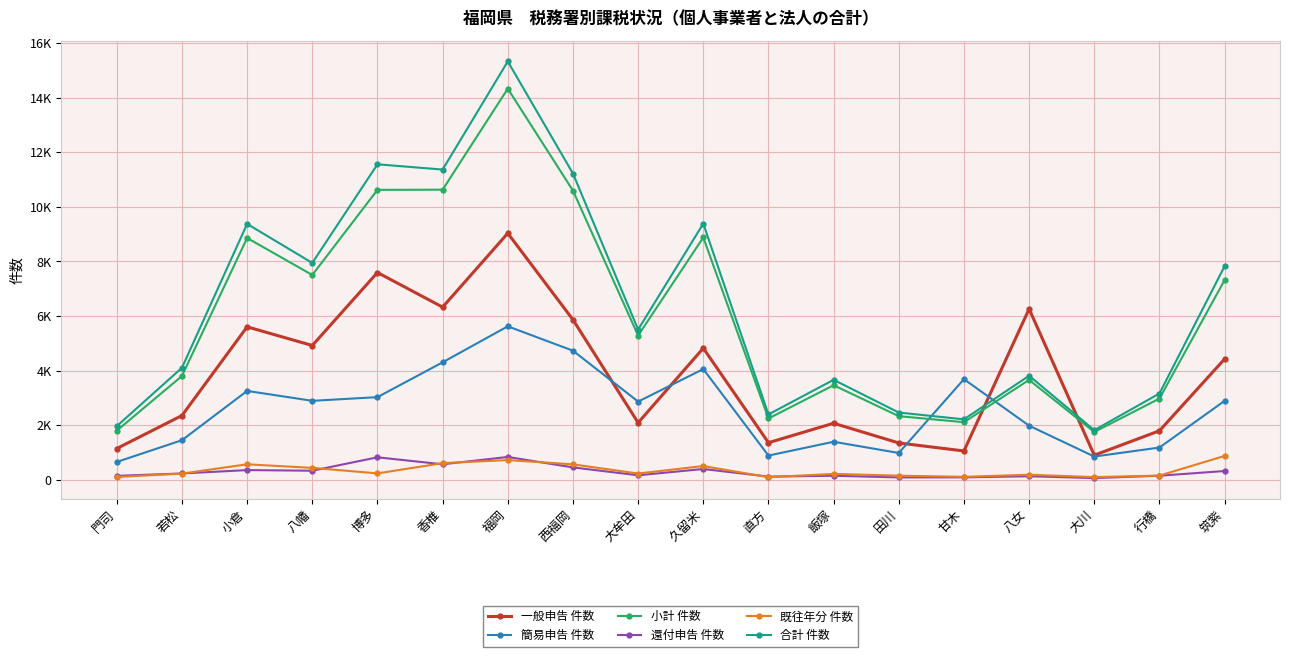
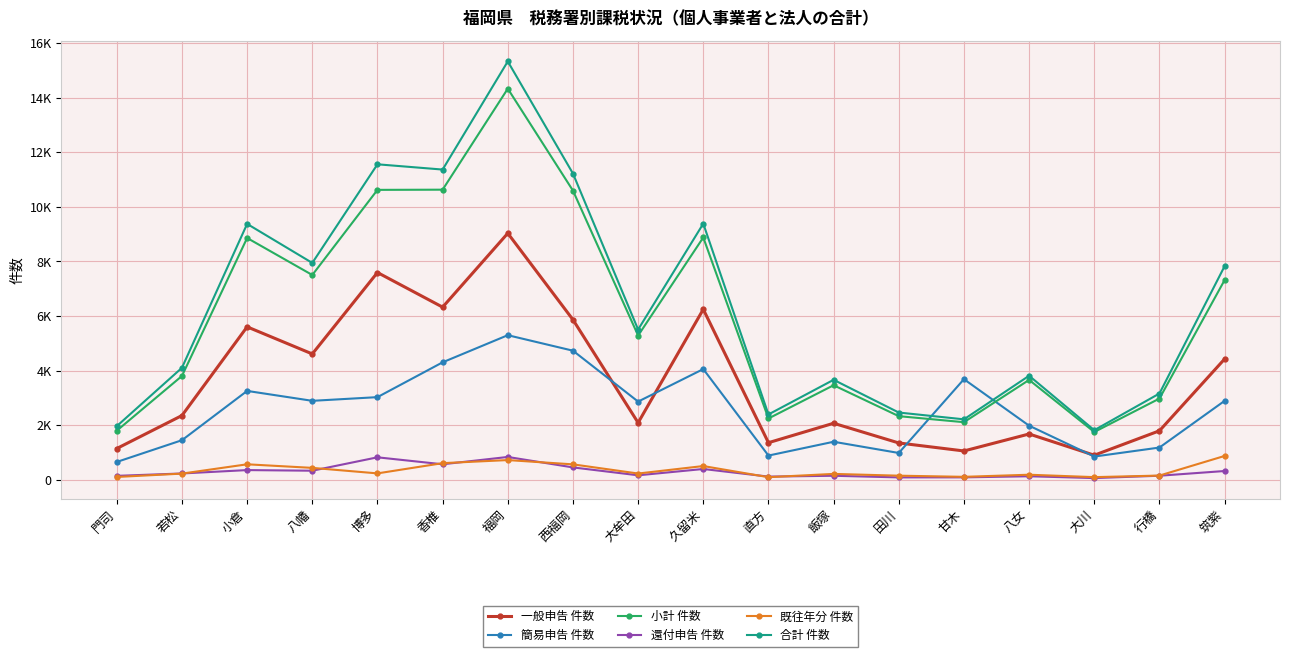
一般申告 件数, 八幡: 4900 -> 4600
簡易申告 件数, 福岡: 5600 -> 5300
一般申告 件数, 久留米: 4800 -> 6200
一般申告 件数, 八女: 6300 -> 1700
